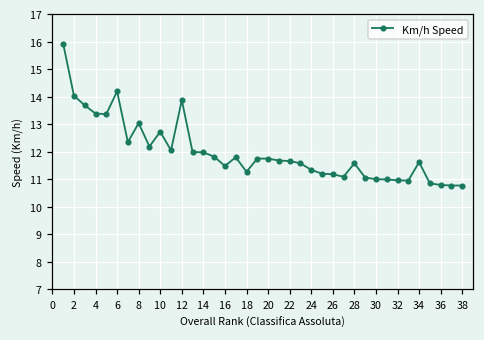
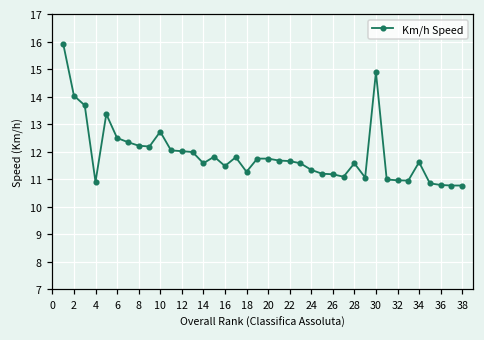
4: 13.4 -> 10.9
6: 14.2 -> 12.5
8: 13.0 -> 12.2
12: 13.9 -> 12.0
14: 12.0 -> 11.6
30: 11.0 -> 14.9
